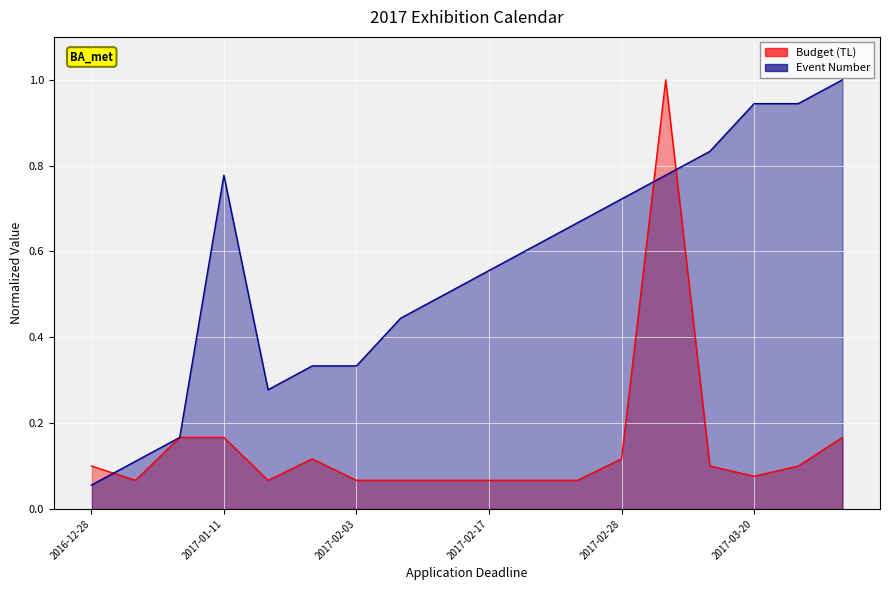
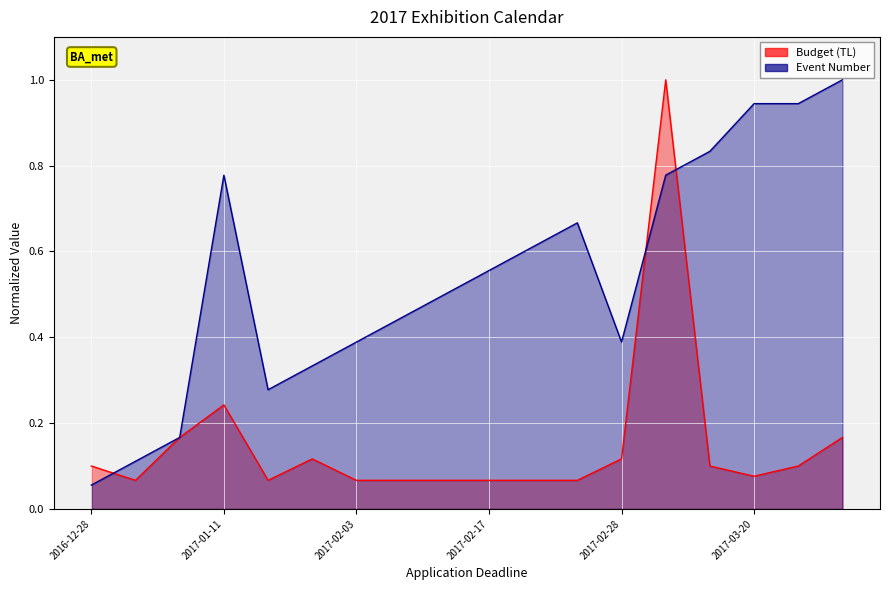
Budget (TL), 2017-01-11: 0.17 -> 0.24
Event Number, 2017-02-03: 0.33 -> 0.39
Event Number, 2017-02-28: 0.72 -> 0.39
